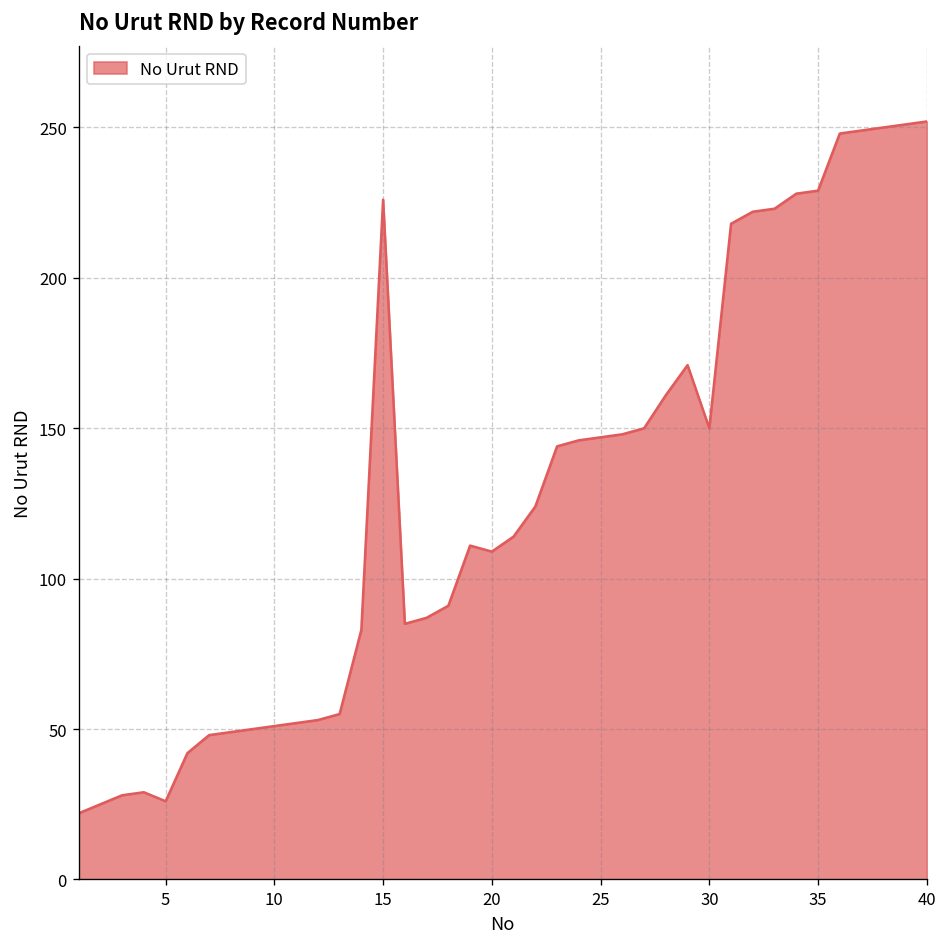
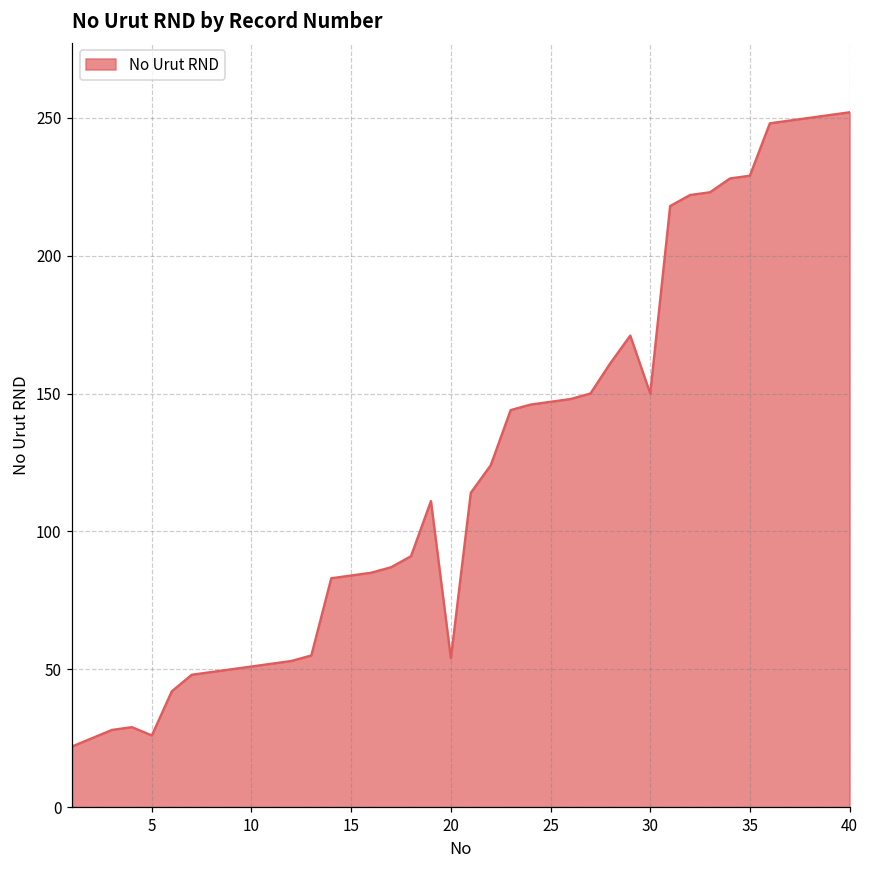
15: 226 -> 84
20: 109 -> 54
